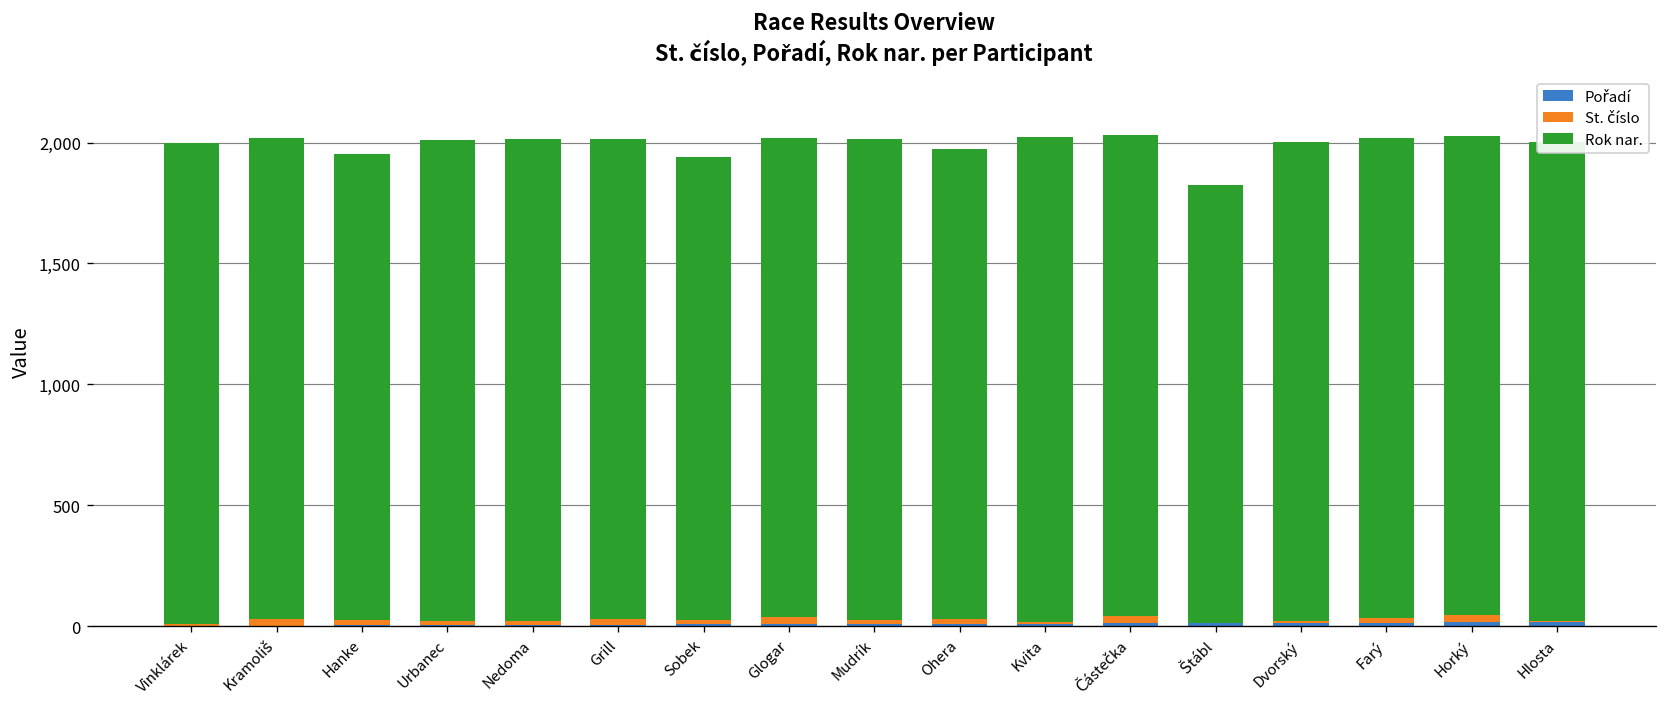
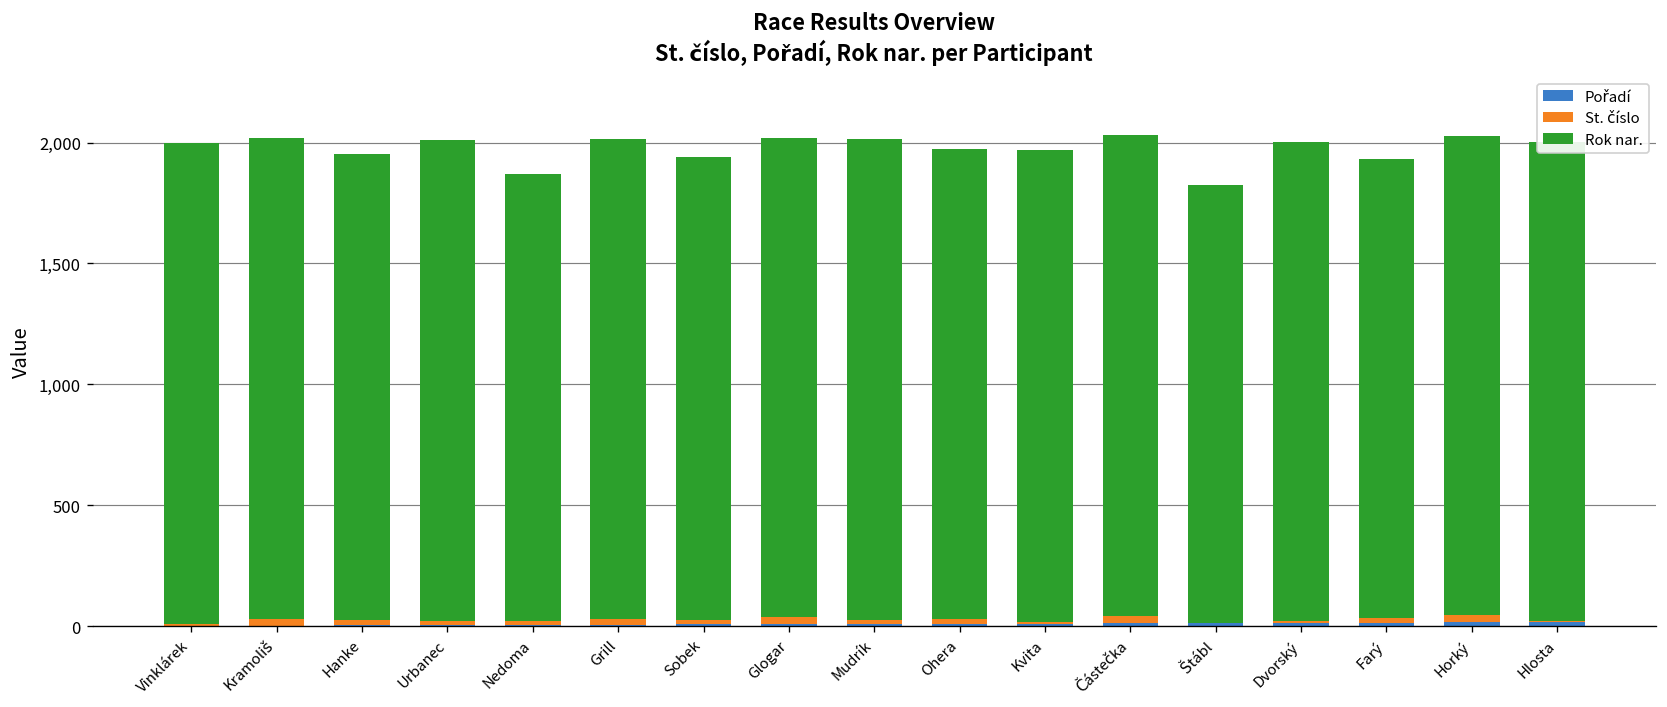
Rok nar., Nedoma: 1,990 -> 1,850
Rok nar., Kvita: 2,010 -> 1,950
Rok nar., Farý: 1,990 -> 1,900
